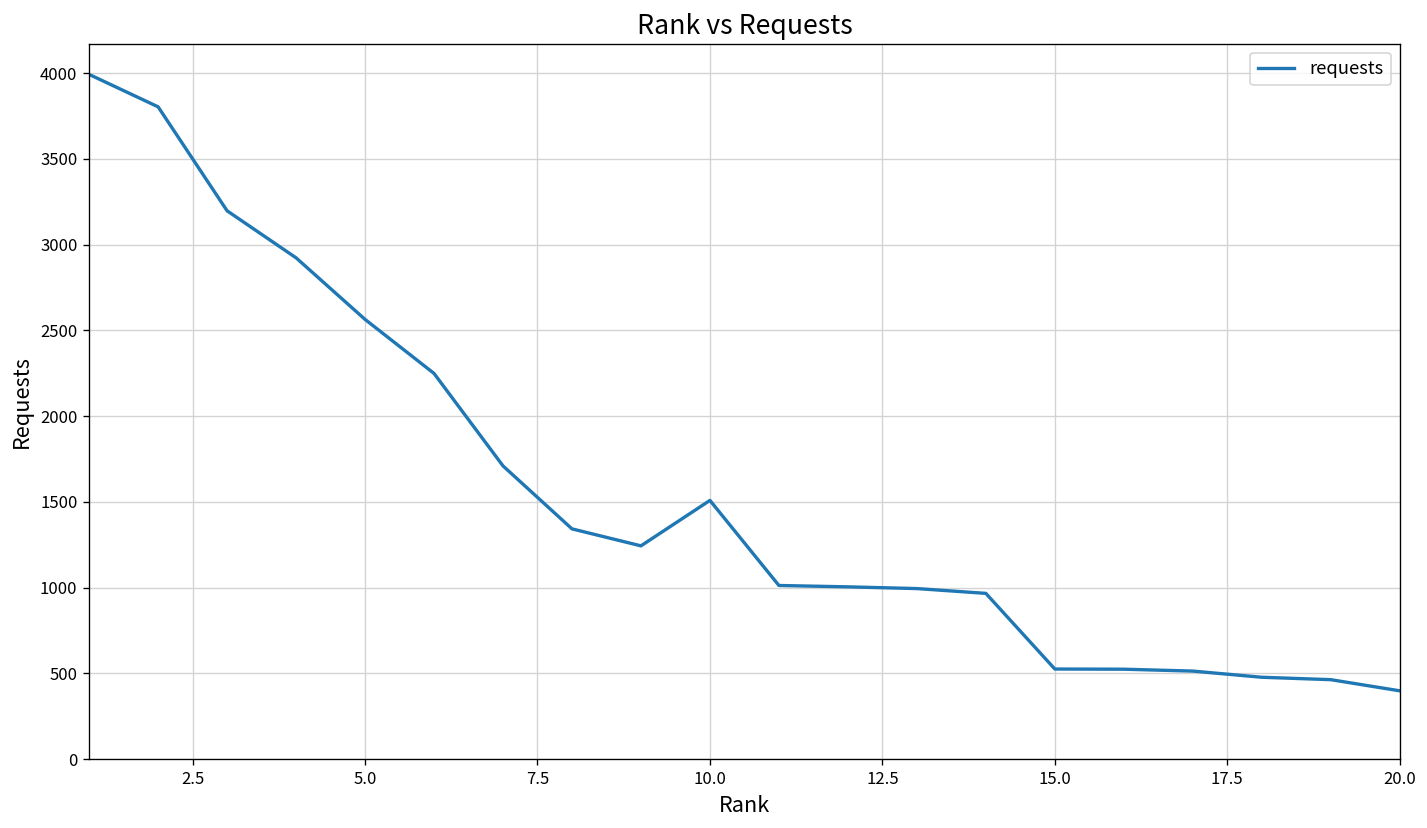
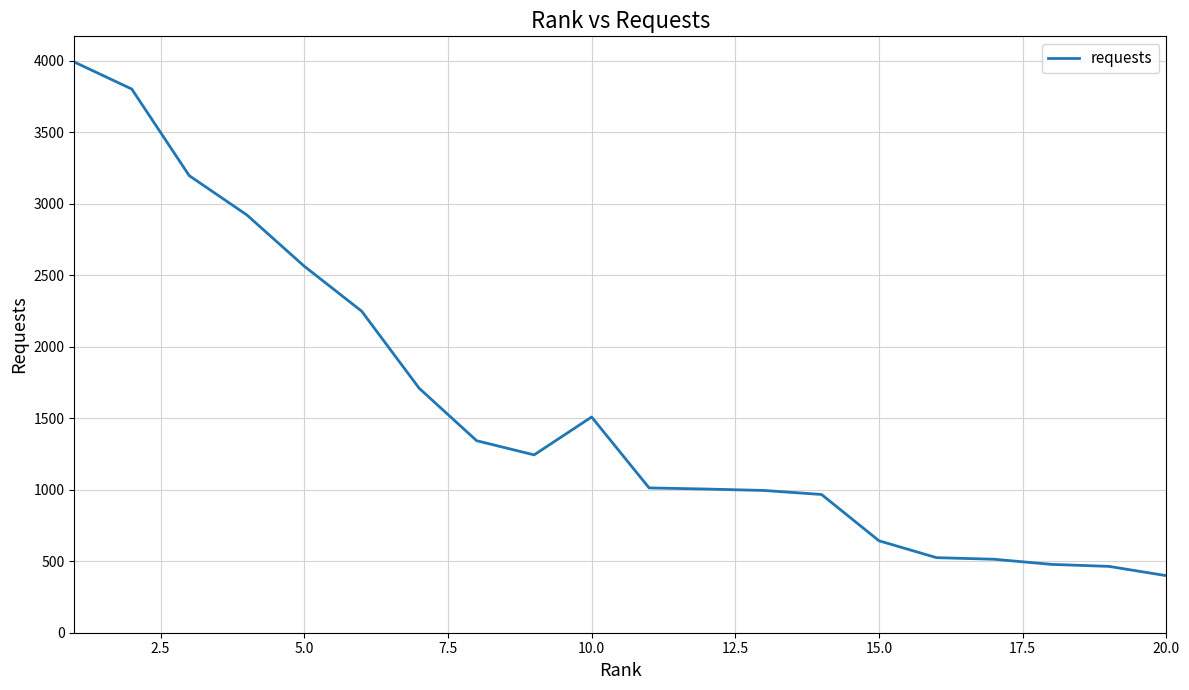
15.0: 530 -> 640
